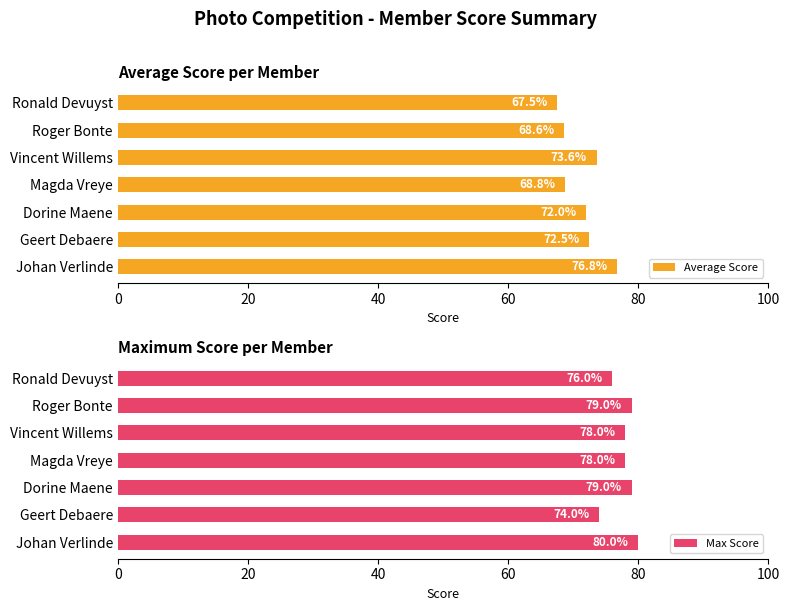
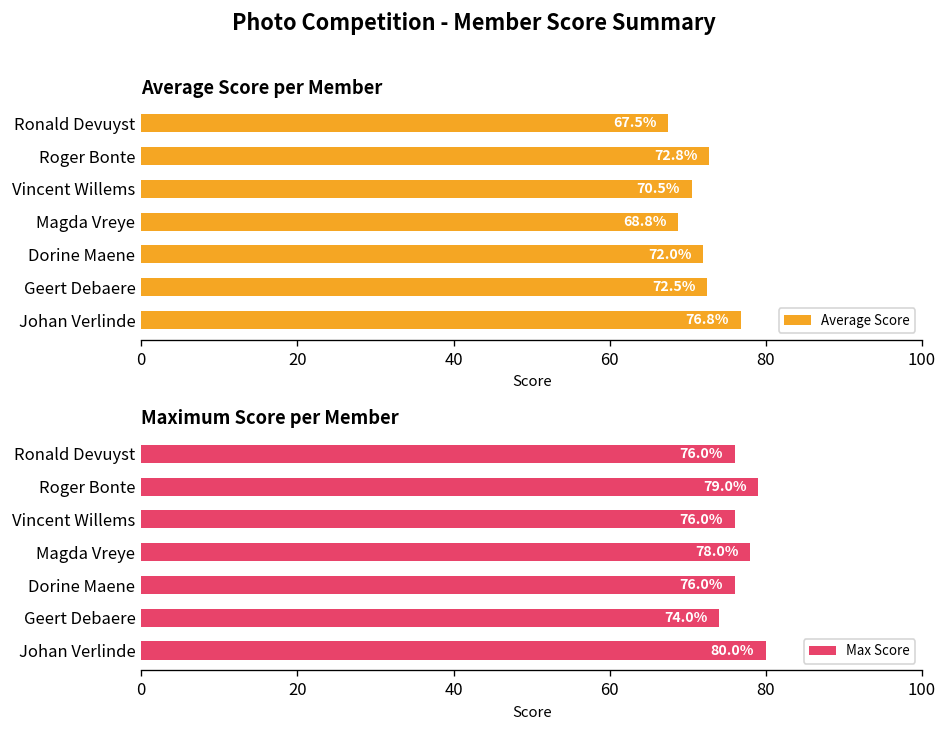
Average Score per Member, Roger Bonte: 68.6% -> 72.8%
Average Score per Member, Vincent Willems: 73.6% -> 70.5%
Maximum Score per Member, Vincent Willems: 78.0% -> 76.0%
Maximum Score per Member, Dorine Maene: 79.0% -> 76.0%
